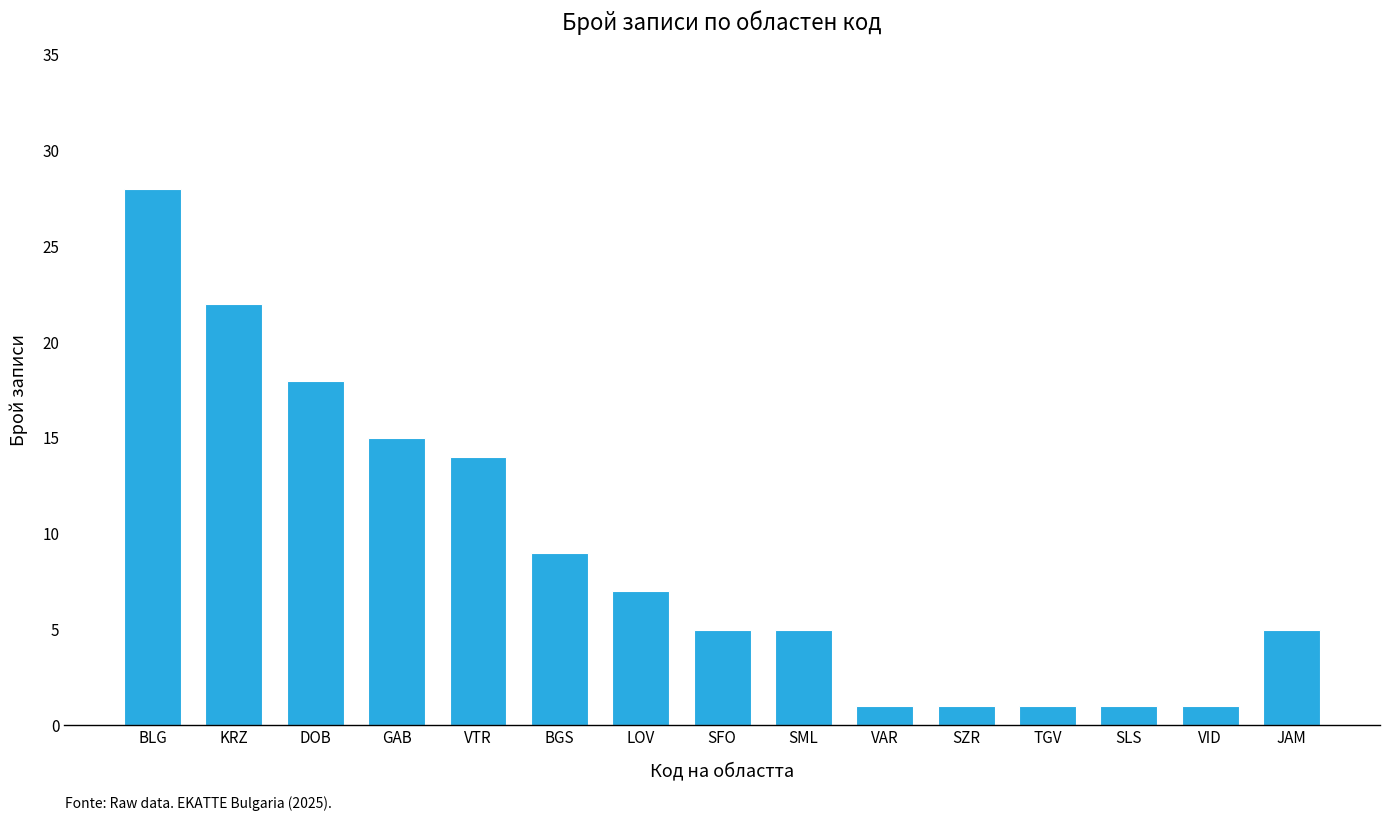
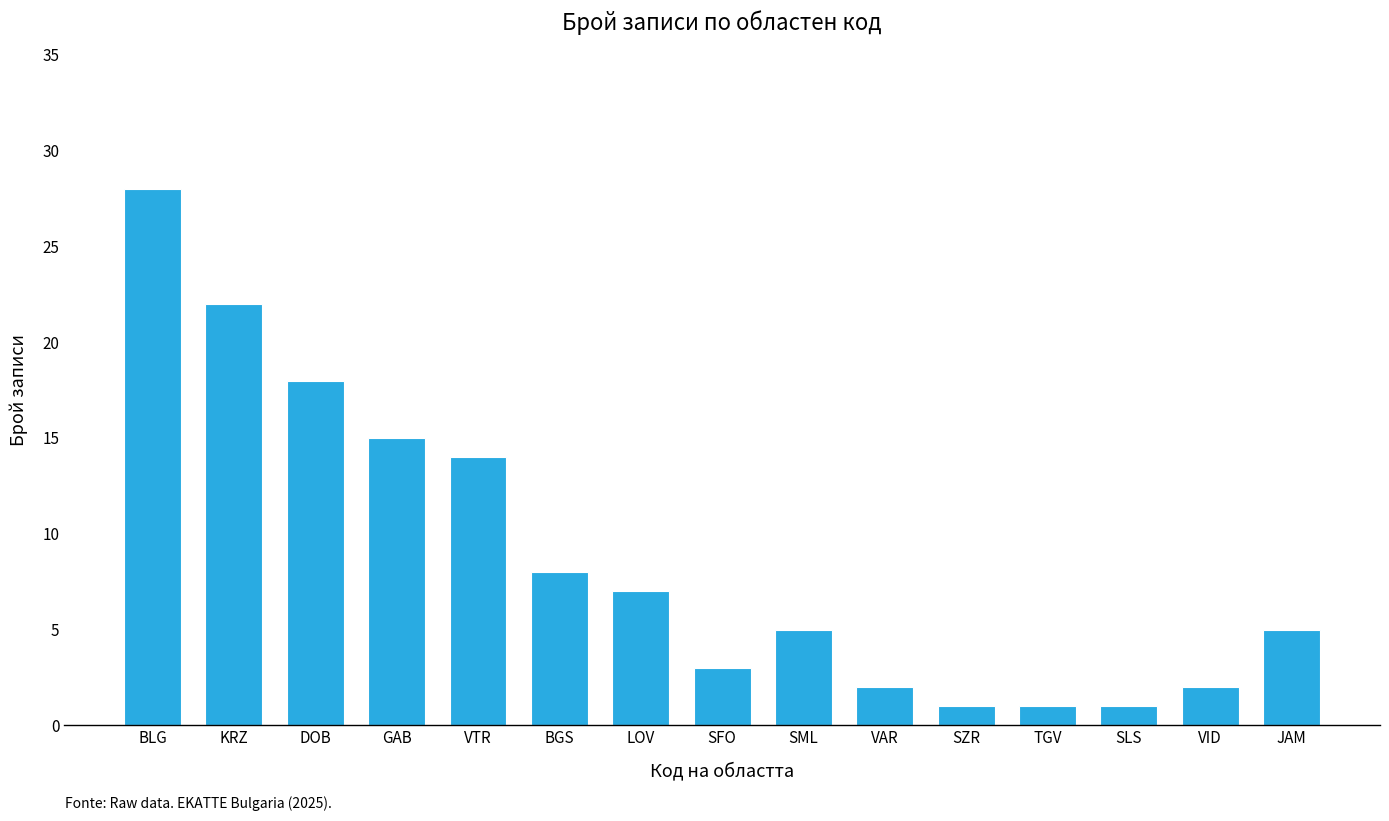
BGS: 9 -> 8
SFO: 5 -> 3
VAR: 1 -> 2
VID: 1 -> 2
